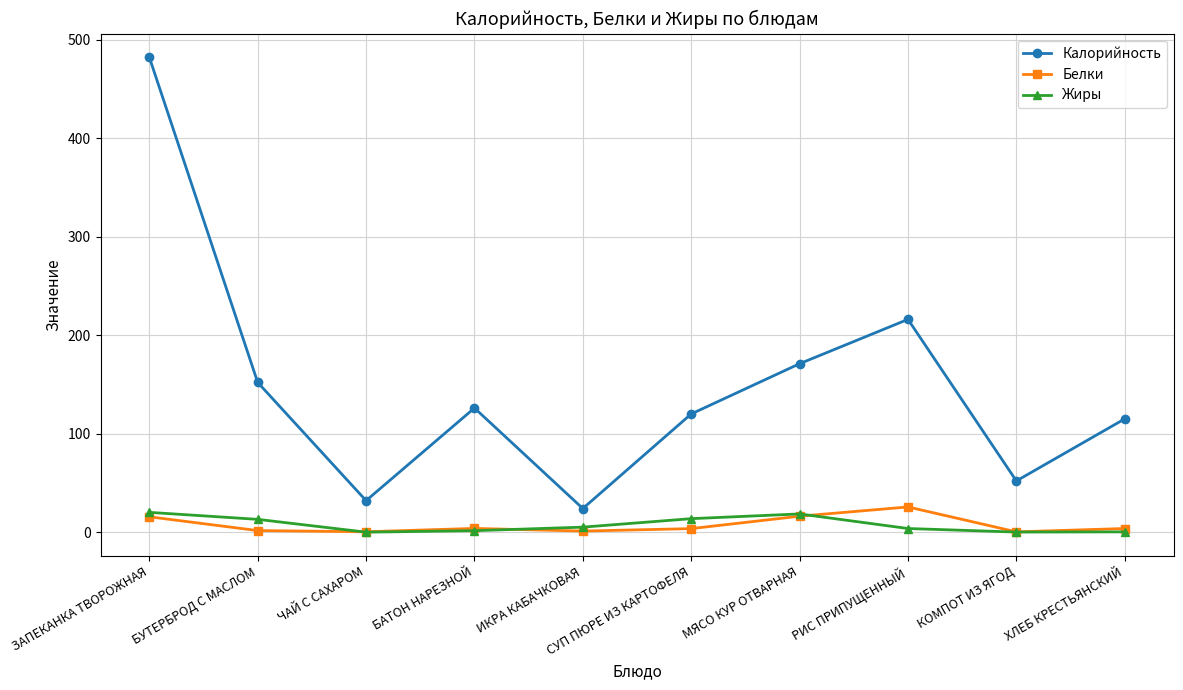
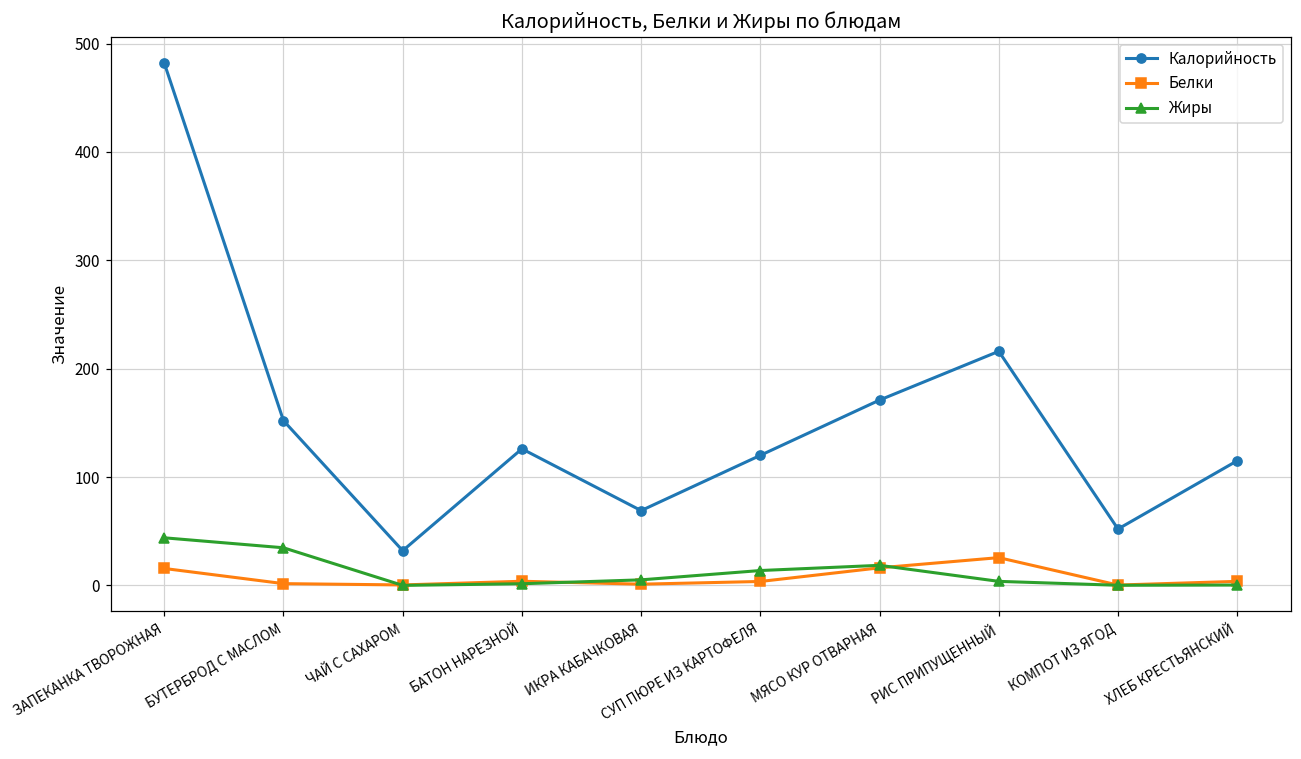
Жиры, ЗАПЕКАНКА ТВОРОЖНАЯ: 20 -> 40
Жиры, БУТЕРБРОД С МАСЛОМ: 10 -> 30
Калорийность, ИКРА КАБАЧКОВАЯ: 20 -> 70
